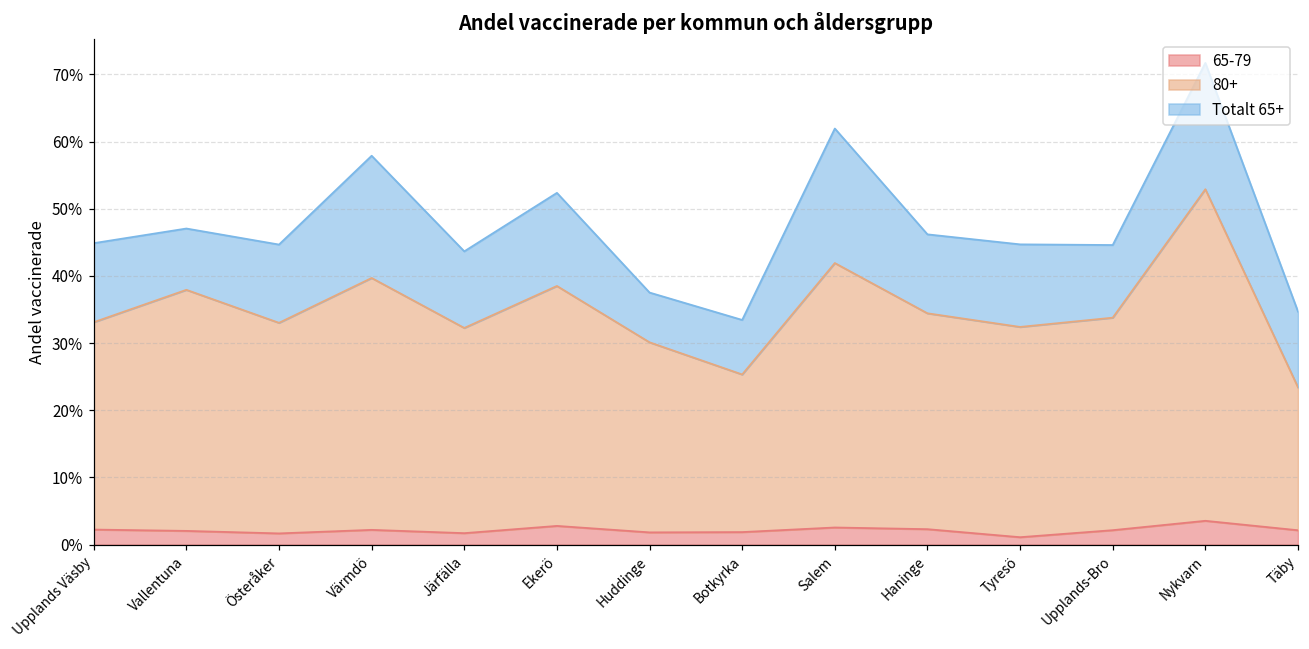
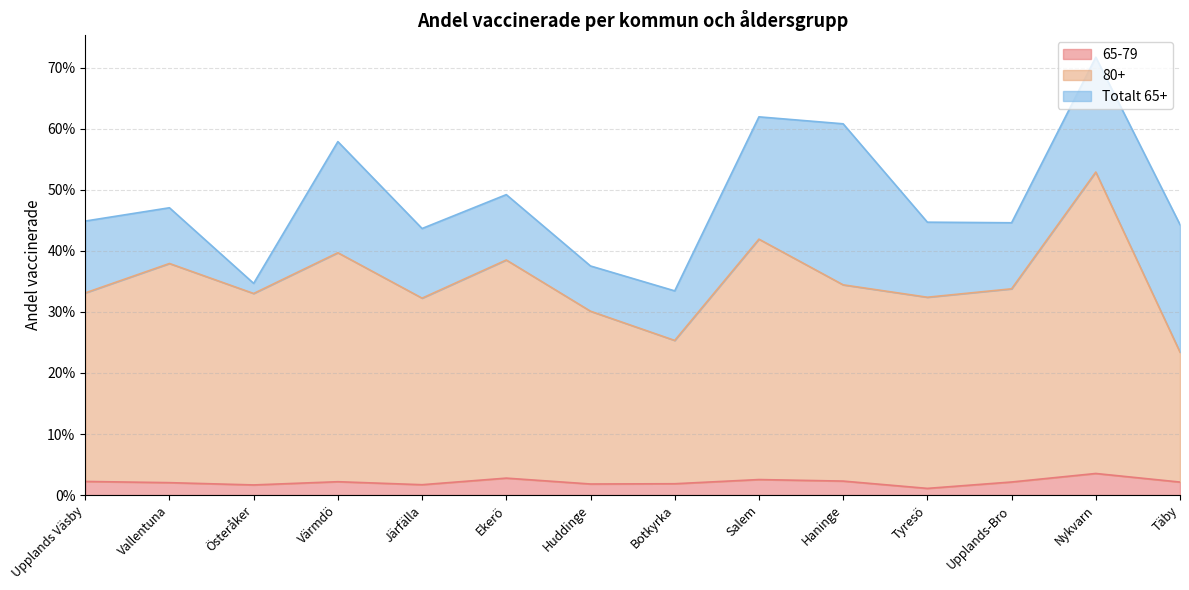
Totalt 65+, Österåker: 12% -> 2%
Totalt 65+, Ekerö: 14% -> 11%
Totalt 65+, Haninge: 12% -> 26%
Totalt 65+, Täby: 11% -> 21%
